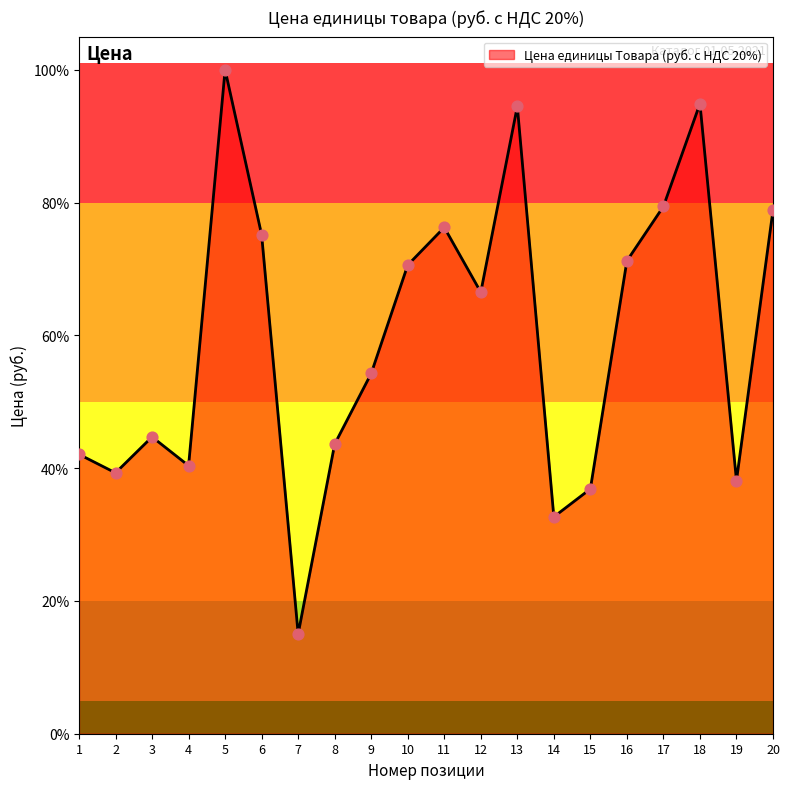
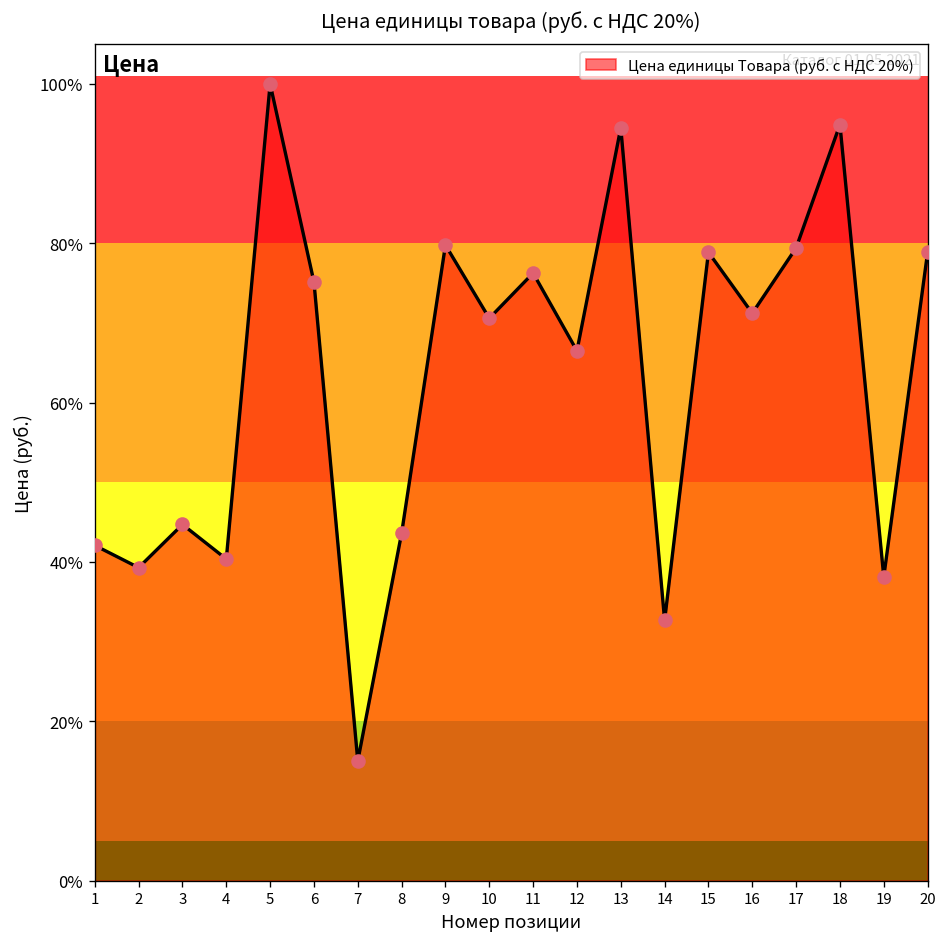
9: 54% -> 80%
15: 37% -> 79%
